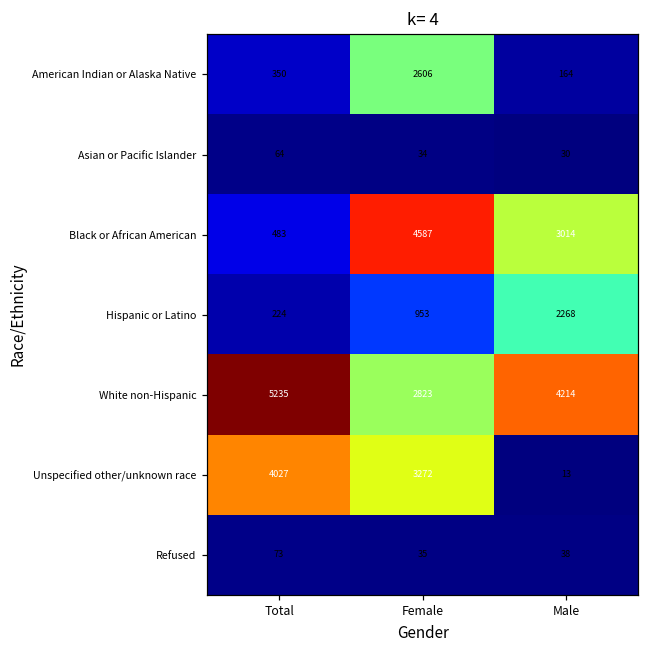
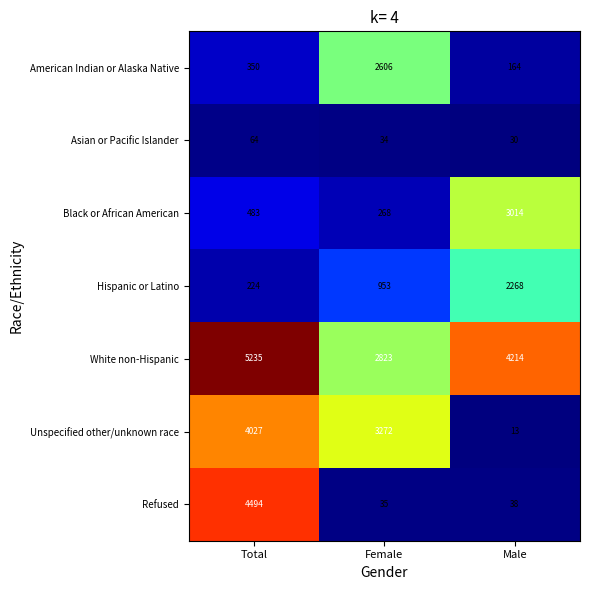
Black or African American, Female: 4587 -> 268
Refused, Total: 73 -> 4494
